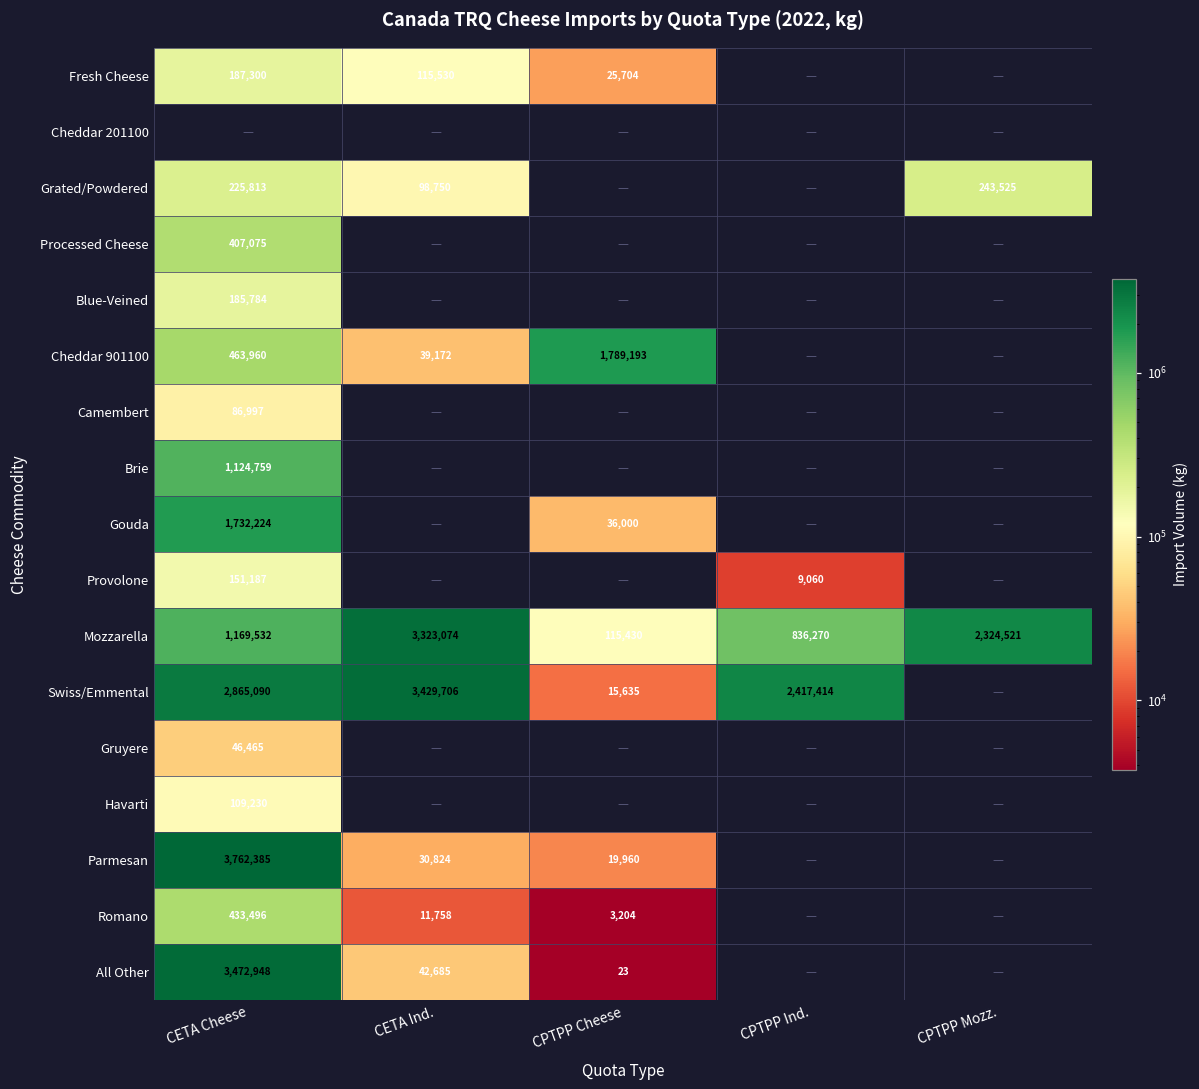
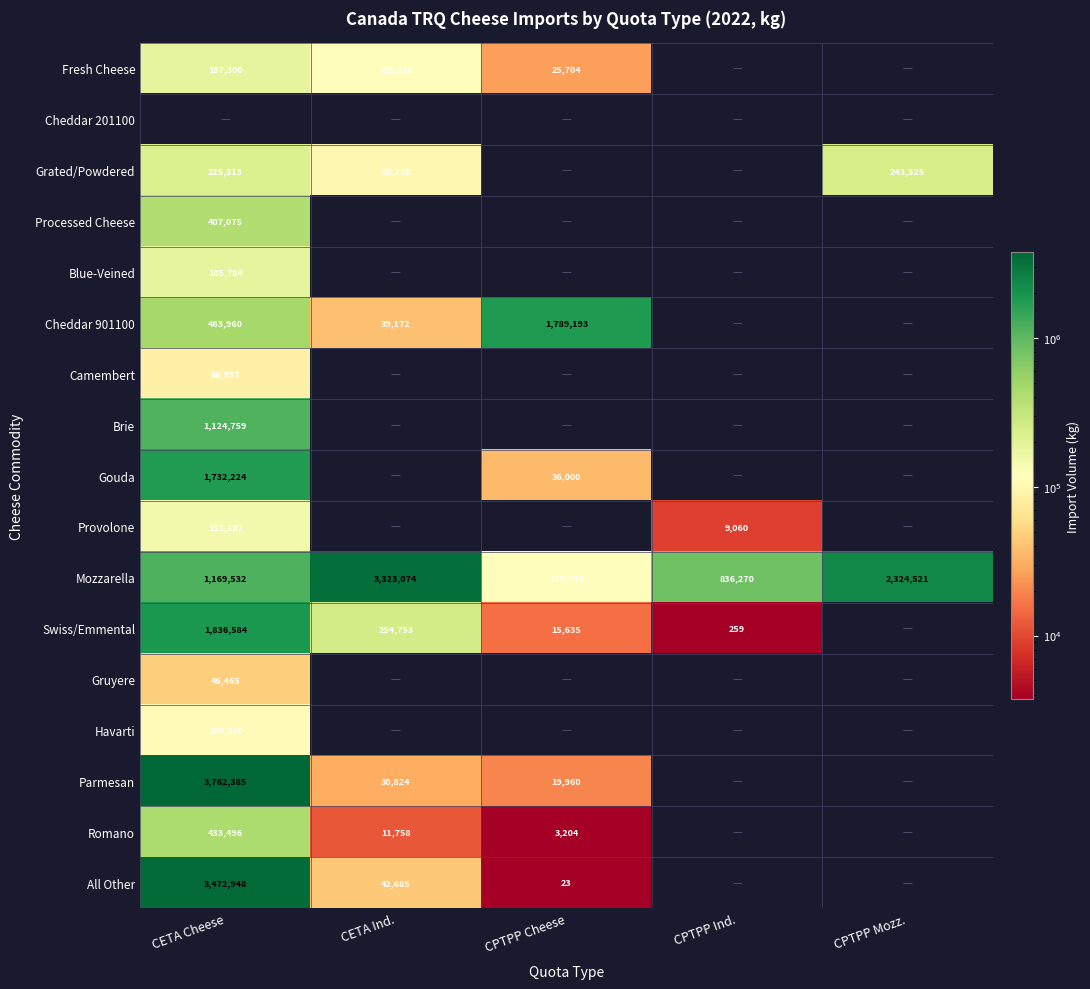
Swiss/Emmental, CETA Cheese: 2,865,090 -> 1,836,584
Swiss/Emmental, CETA Ind.: 3,429,706 -> 254,753
Swiss/Emmental, CPTPP Ind.: 2,417,414 -> 259
